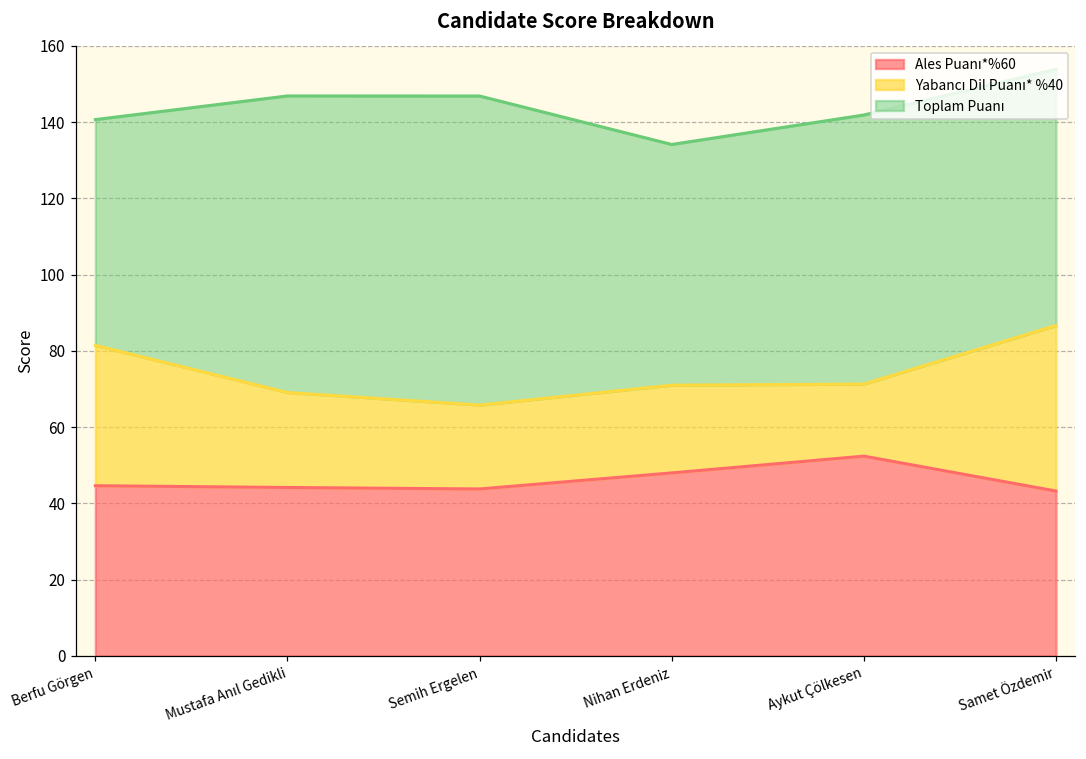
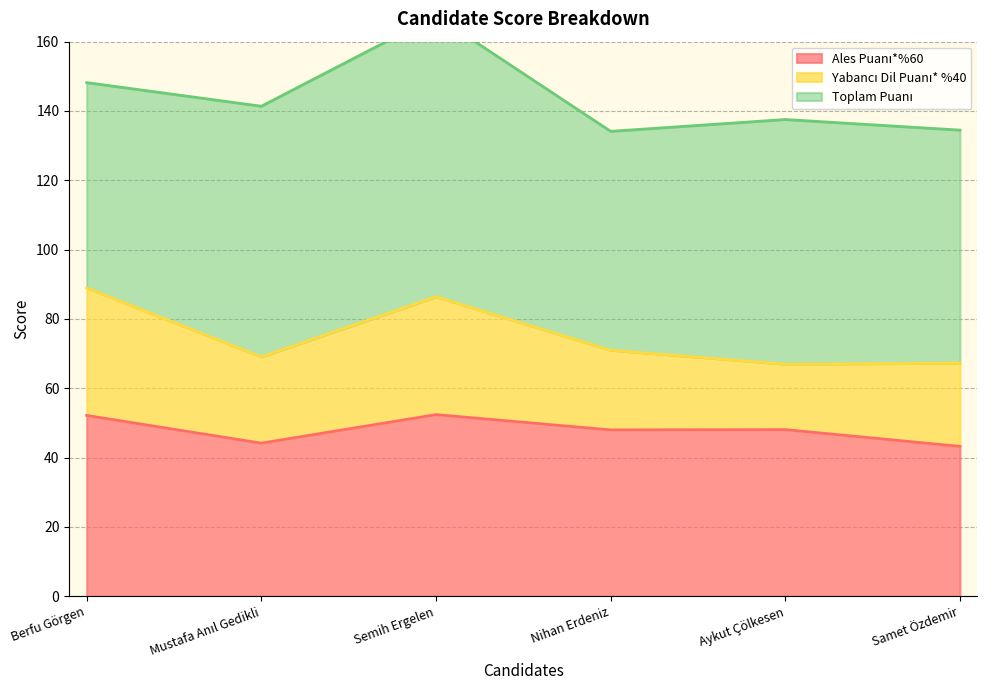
Ales Puanı*%60, Berfu Görgen: 45 -> 52
Toplam Puanı, Mustafa Anıl Gedikli: 78 -> 72
Ales Puanı*%60, Semih Ergelen: 44 -> 52
Yabancı Dil Puanı* %40, Semih Ergelen: 22 -> 34
Ales Puanı*%60, Aykut Çölkesen: 52 -> 48
Yabancı Dil Puanı* %40, Samet Özdemir: 43 -> 24
